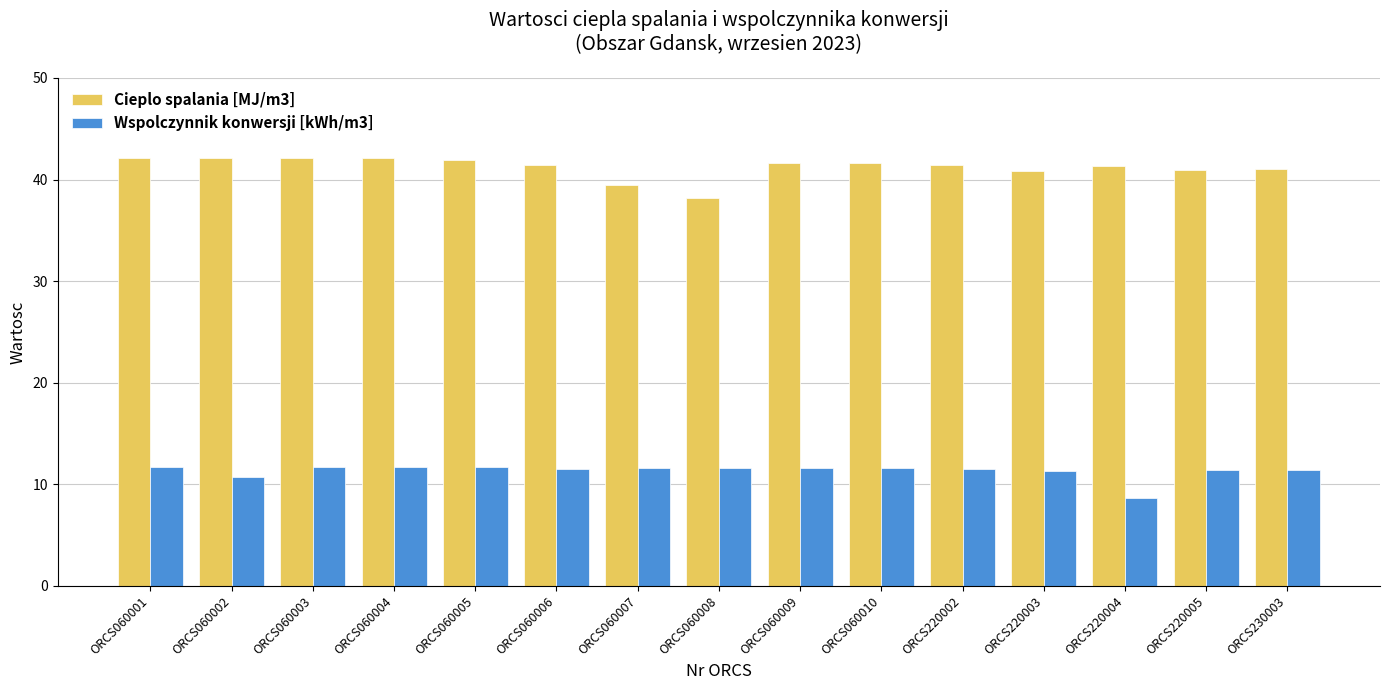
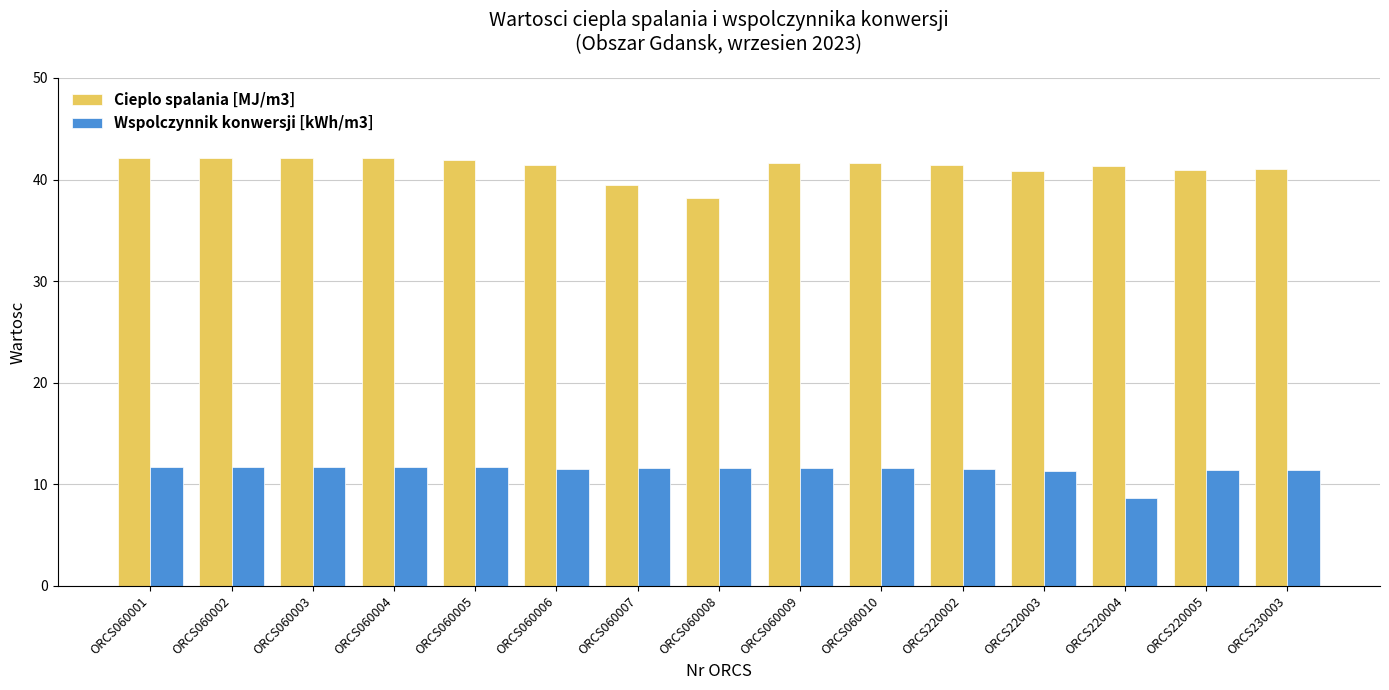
Wspolczynnik konwersji [kWh/m3], ORCS060002: 10.7 -> 11.7
